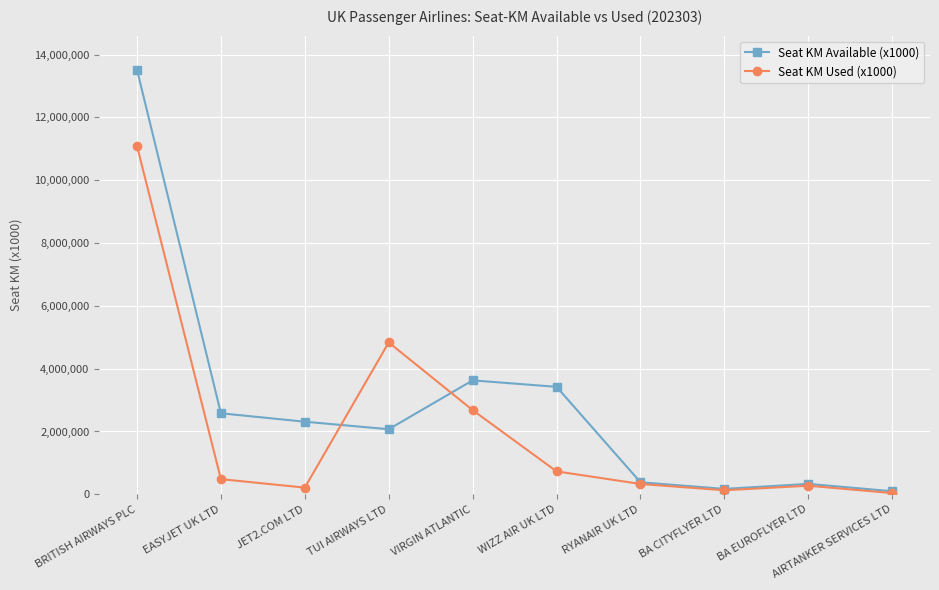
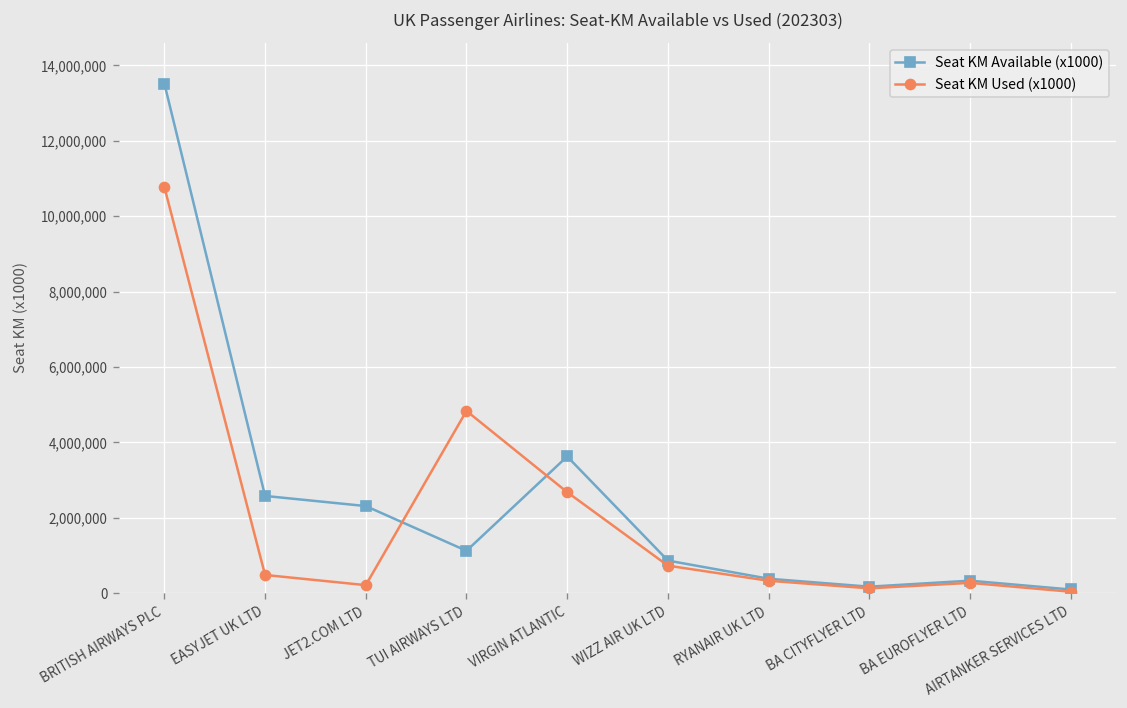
Seat KM Used (x1000), BRITISH AIRWAYS PLC: 11,100,000 -> 10,800,000
Seat KM Available (x1000), TUI AIRWAYS LTD: 2,100,000 -> 1,100,000
Seat KM Available (x1000), WIZZ AIR UK LTD: 3,400,000 -> 900,000
